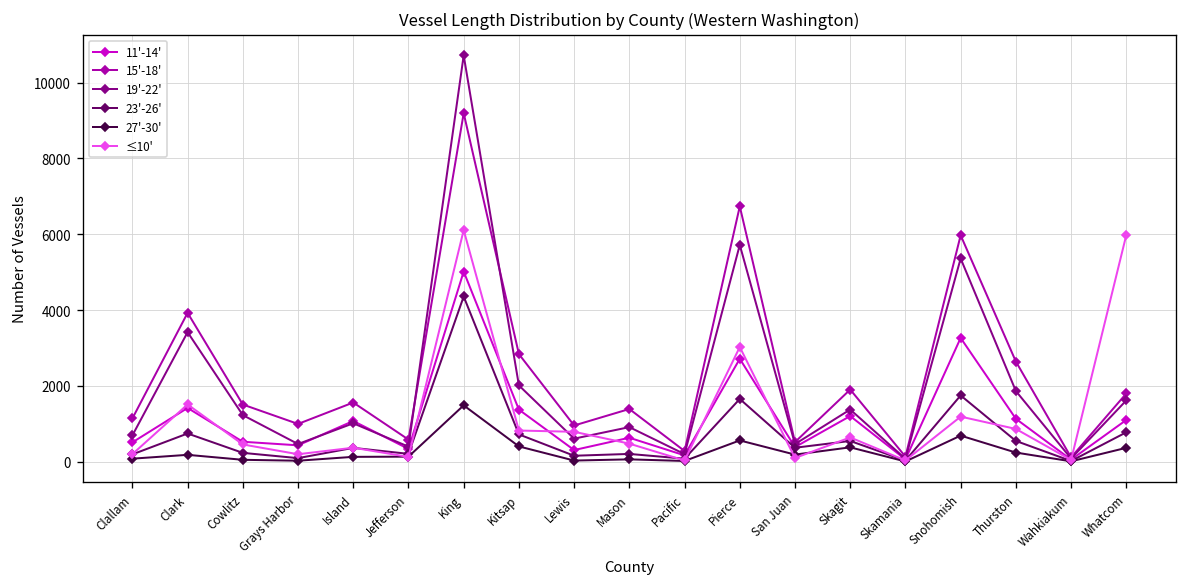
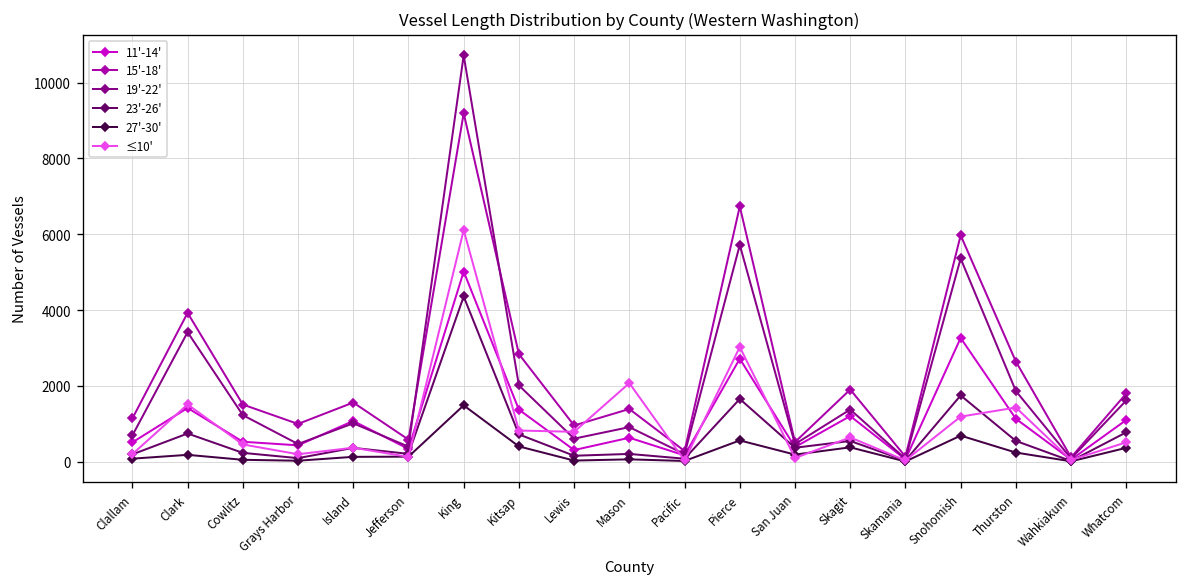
≤10', Mason: 500 -> 2100
≤10', Thurston: 900 -> 1400
≤10', Whatcom: 6000 -> 500
